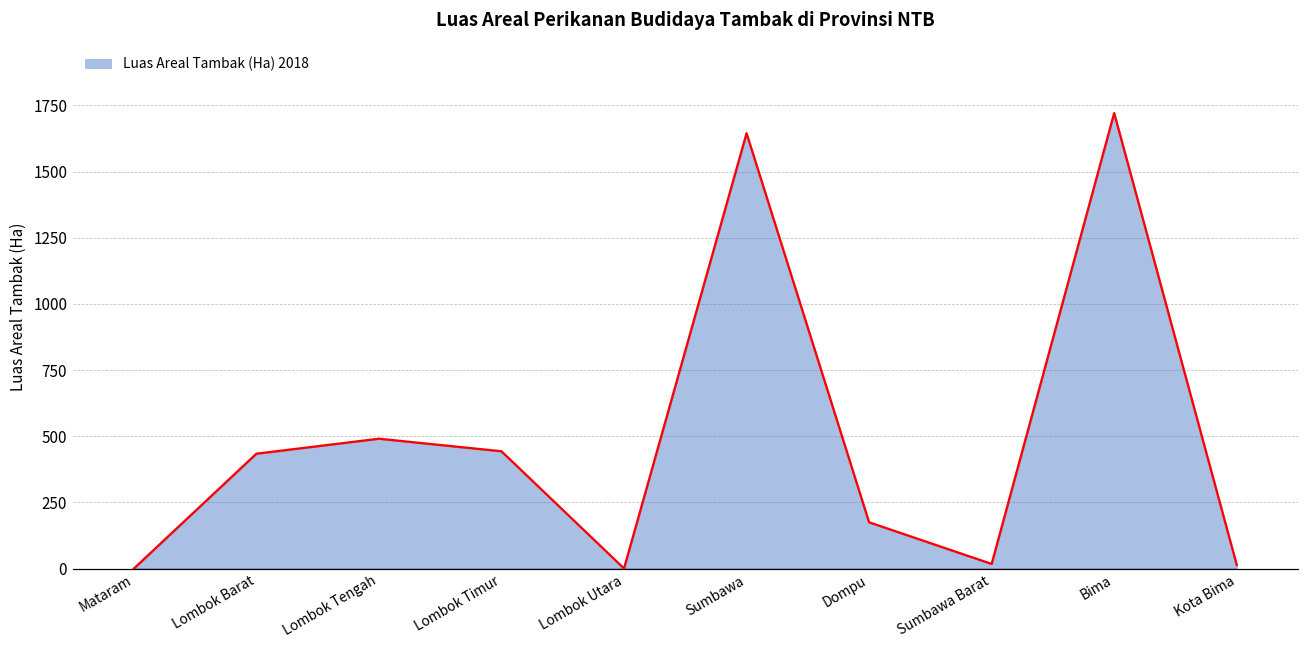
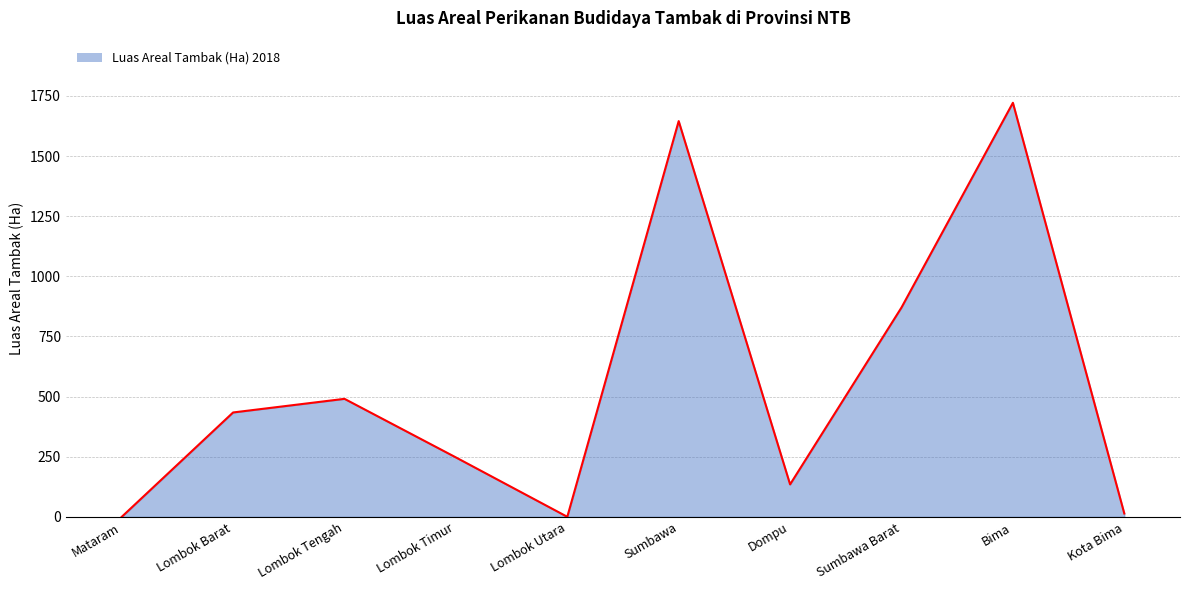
Lombok Timur: 440 -> 250
Dompu: 170 -> 140
Sumbawa Barat: 20 -> 870
